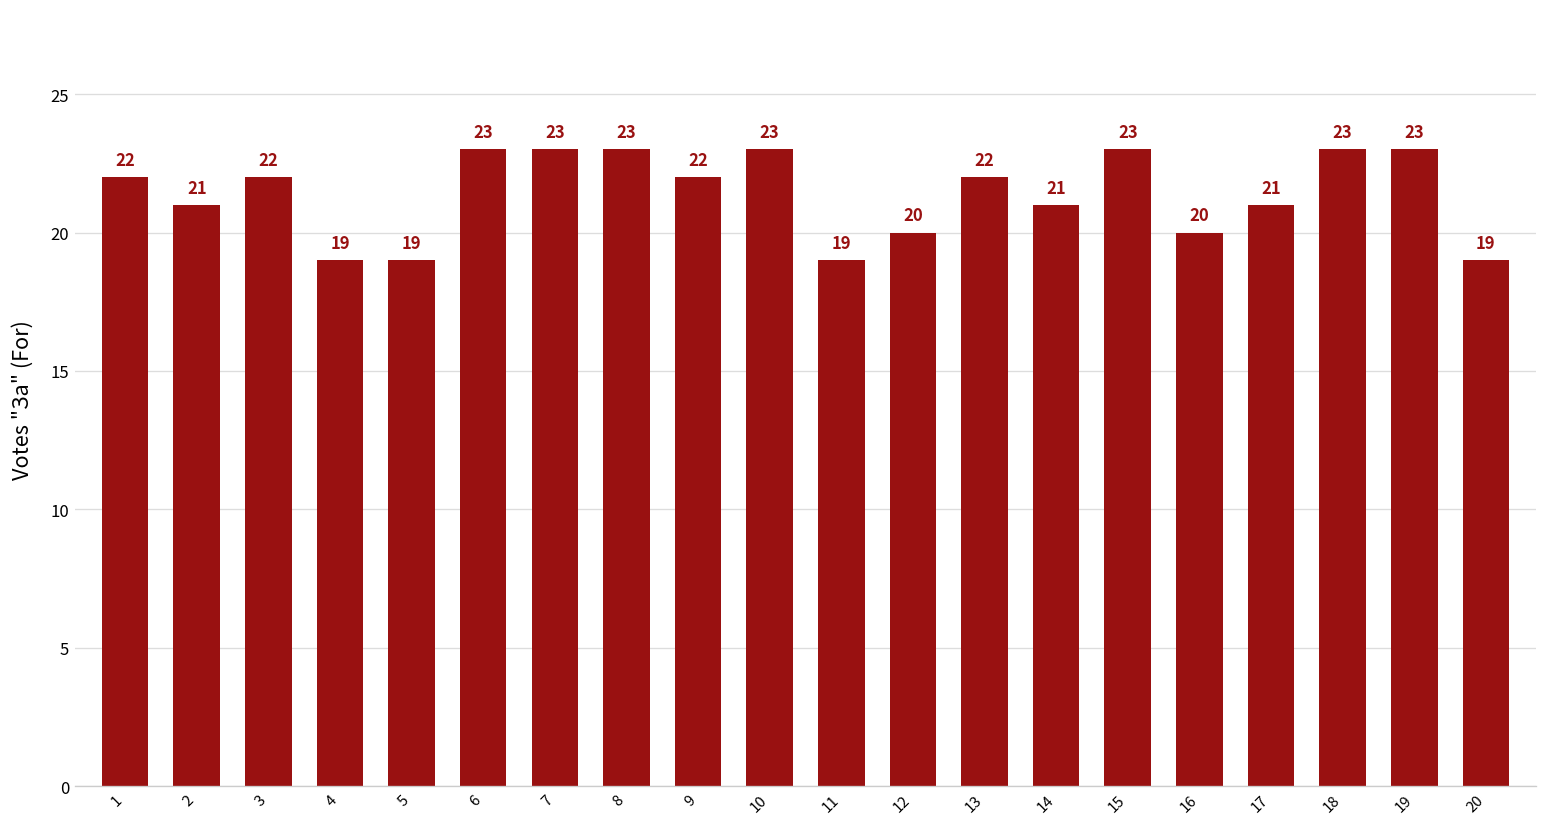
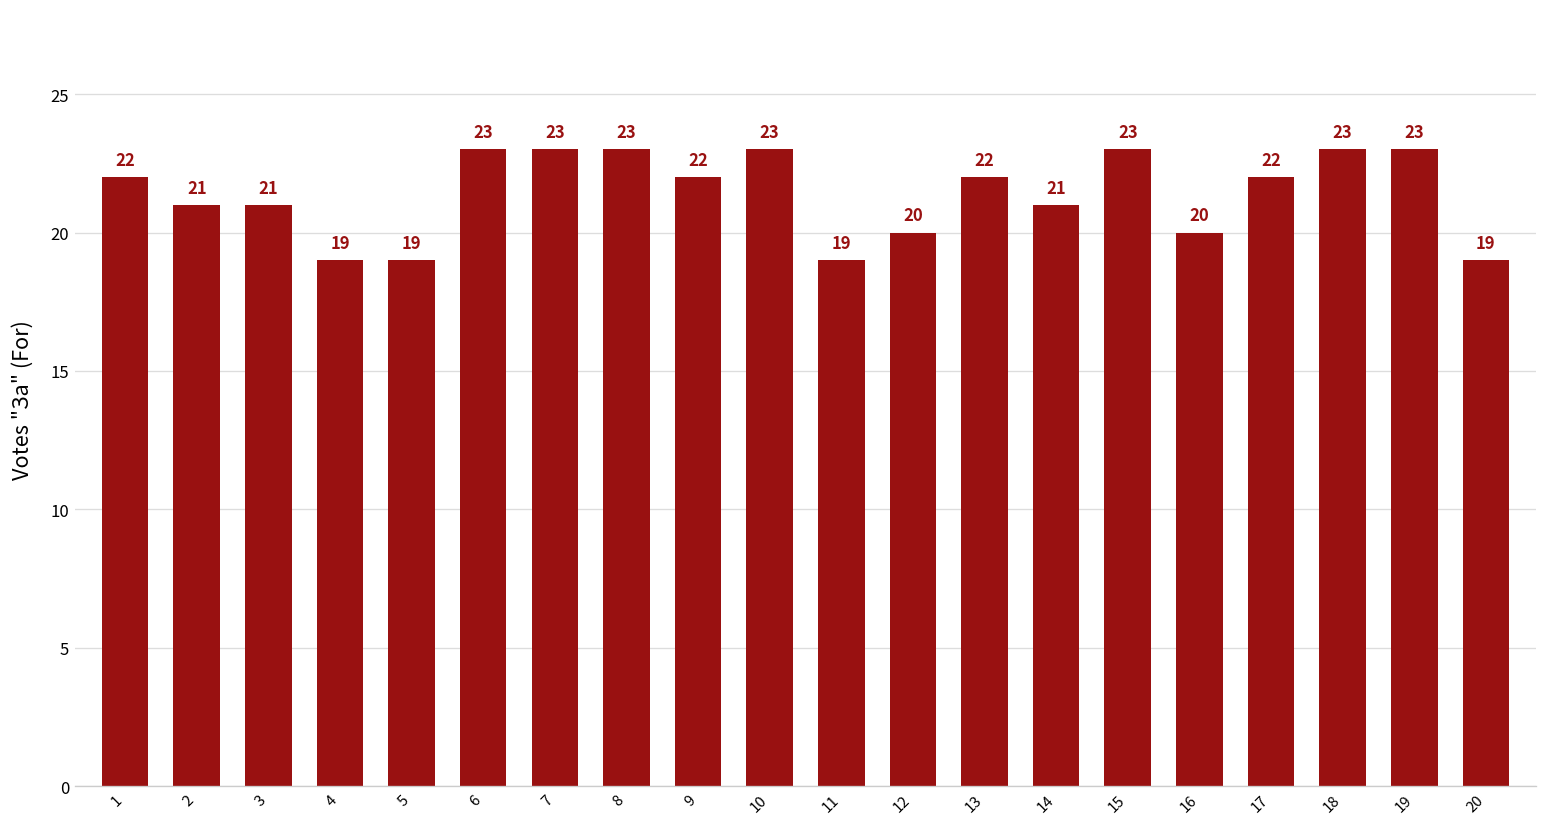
3: 22 -> 21
17: 21 -> 22
